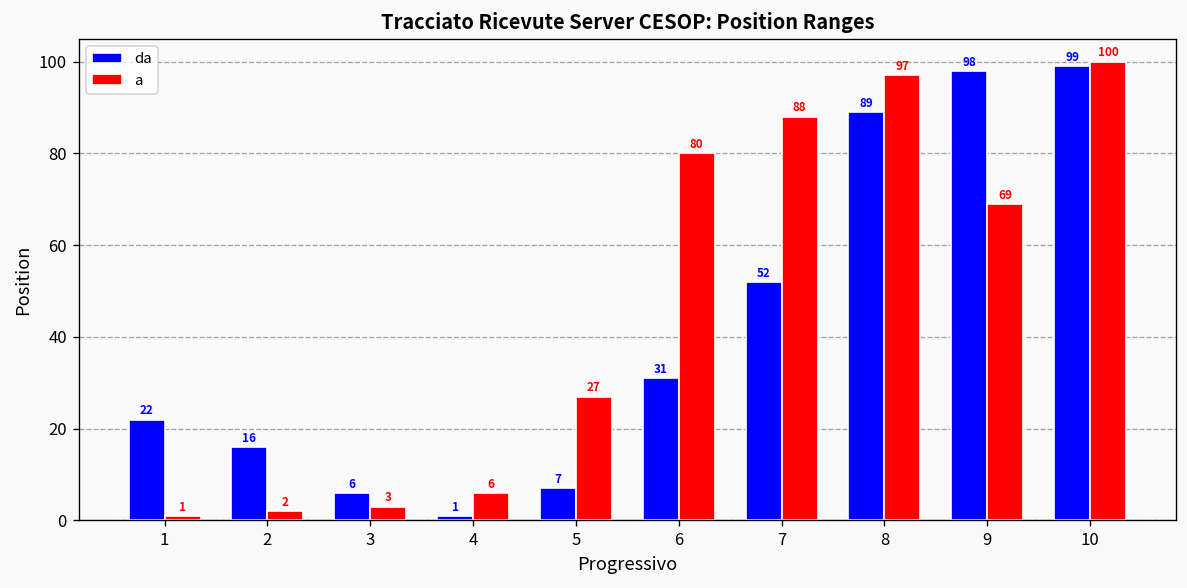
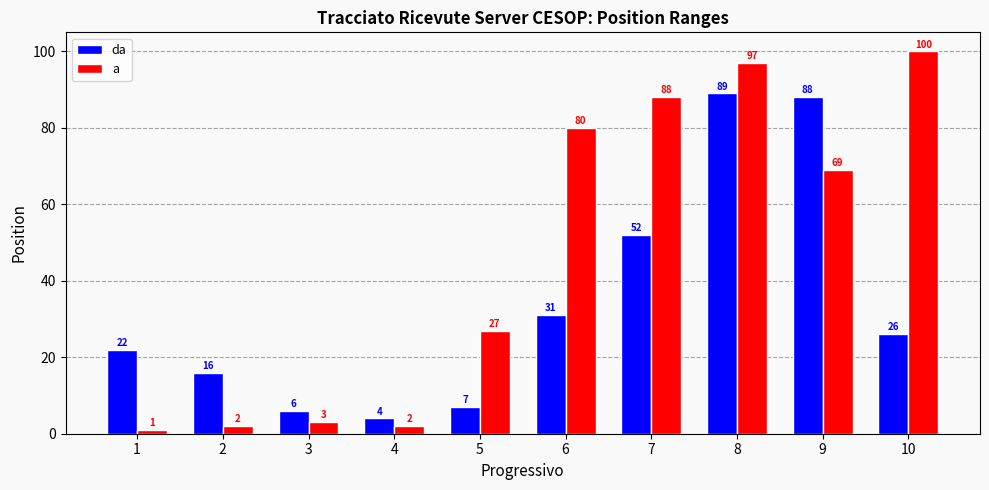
da, 4: 1 -> 4
a, 4: 6 -> 2
da, 9: 98 -> 88
da, 10: 99 -> 26
